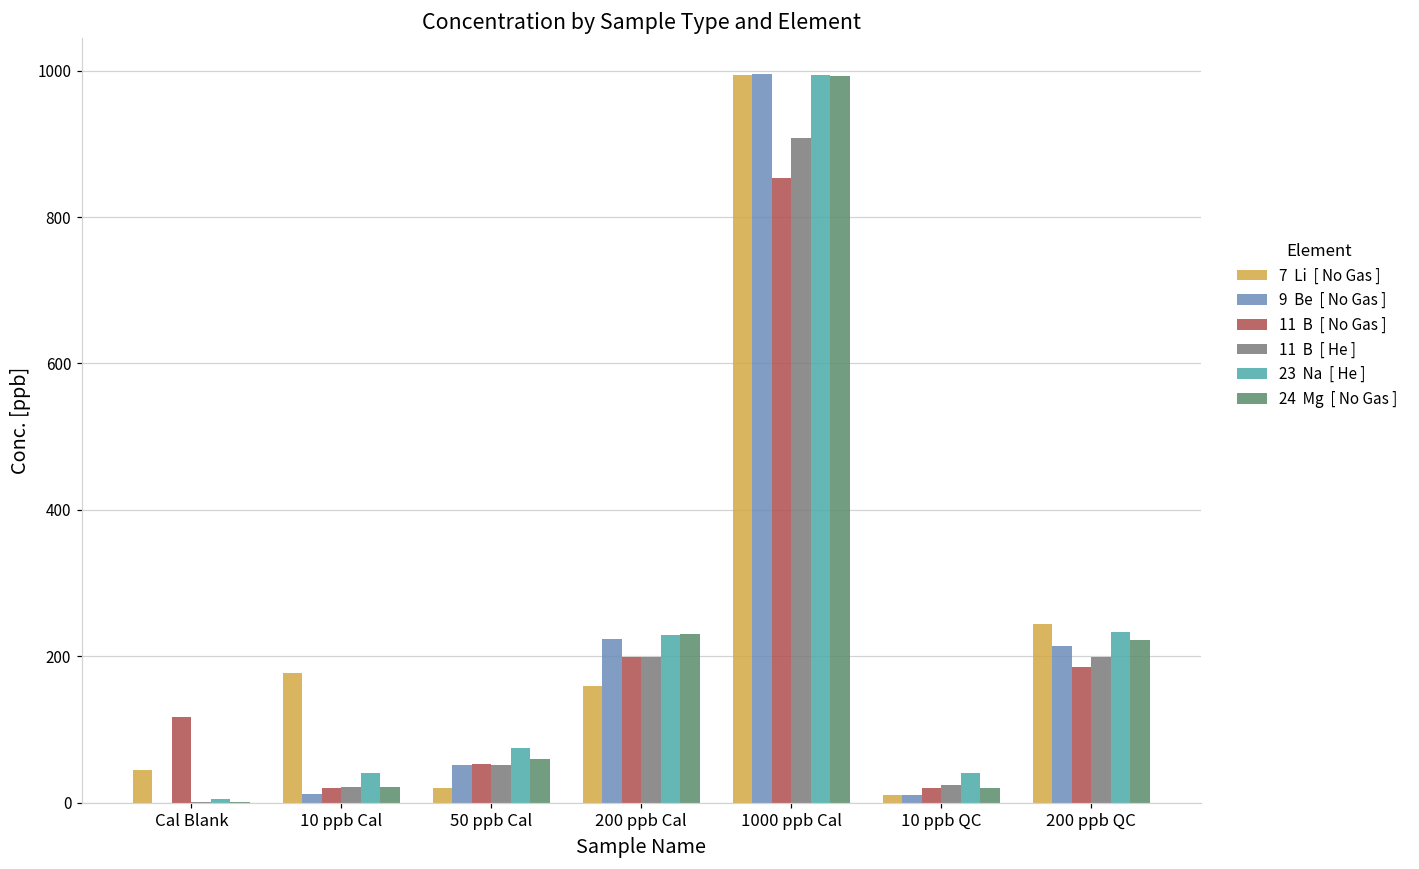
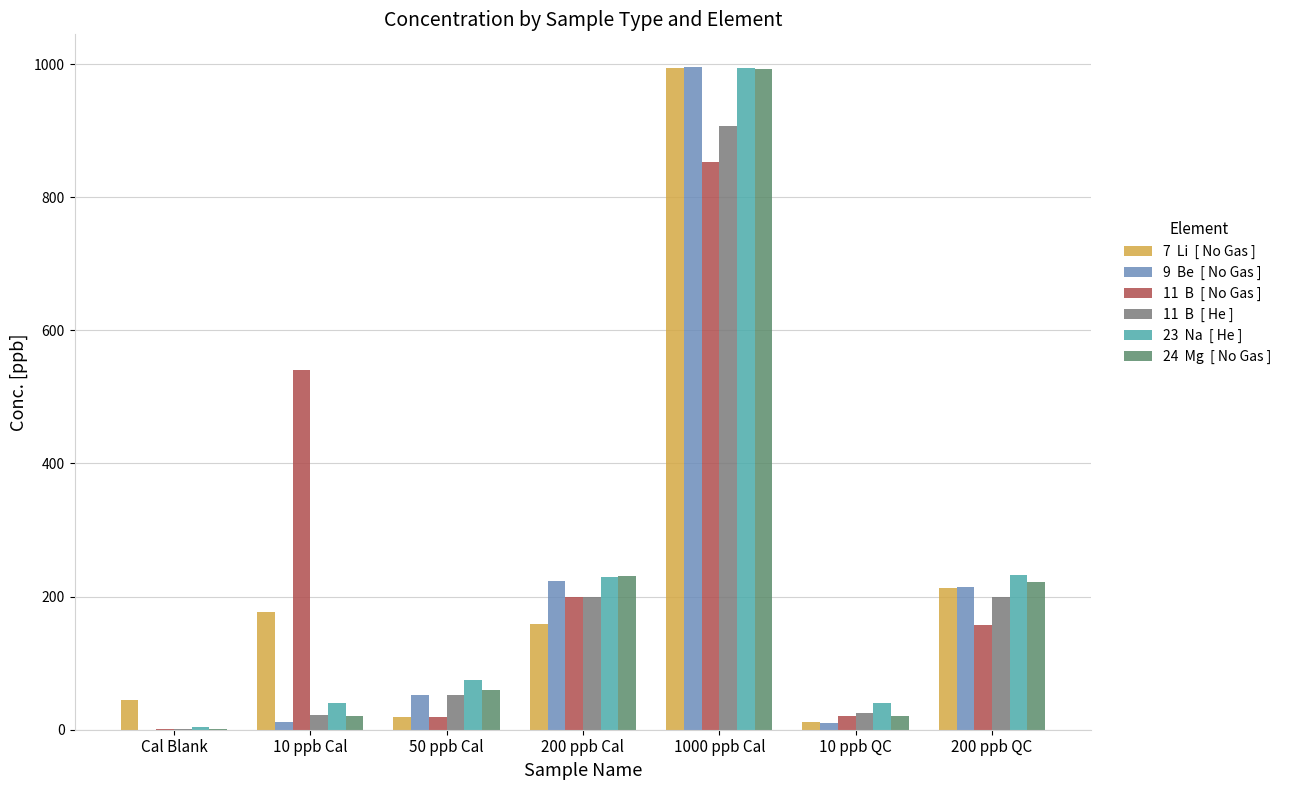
11 B [ No Gas ], Cal Blank: 120 -> 0
11 B [ No Gas ], 10 ppb Cal: 20 -> 540
11 B [ No Gas ], 50 ppb Cal: 50 -> 20
7 Li [ No Gas ], 200 ppb QC: 240 -> 210
11 B [ No Gas ], 200 ppb QC: 180 -> 160
